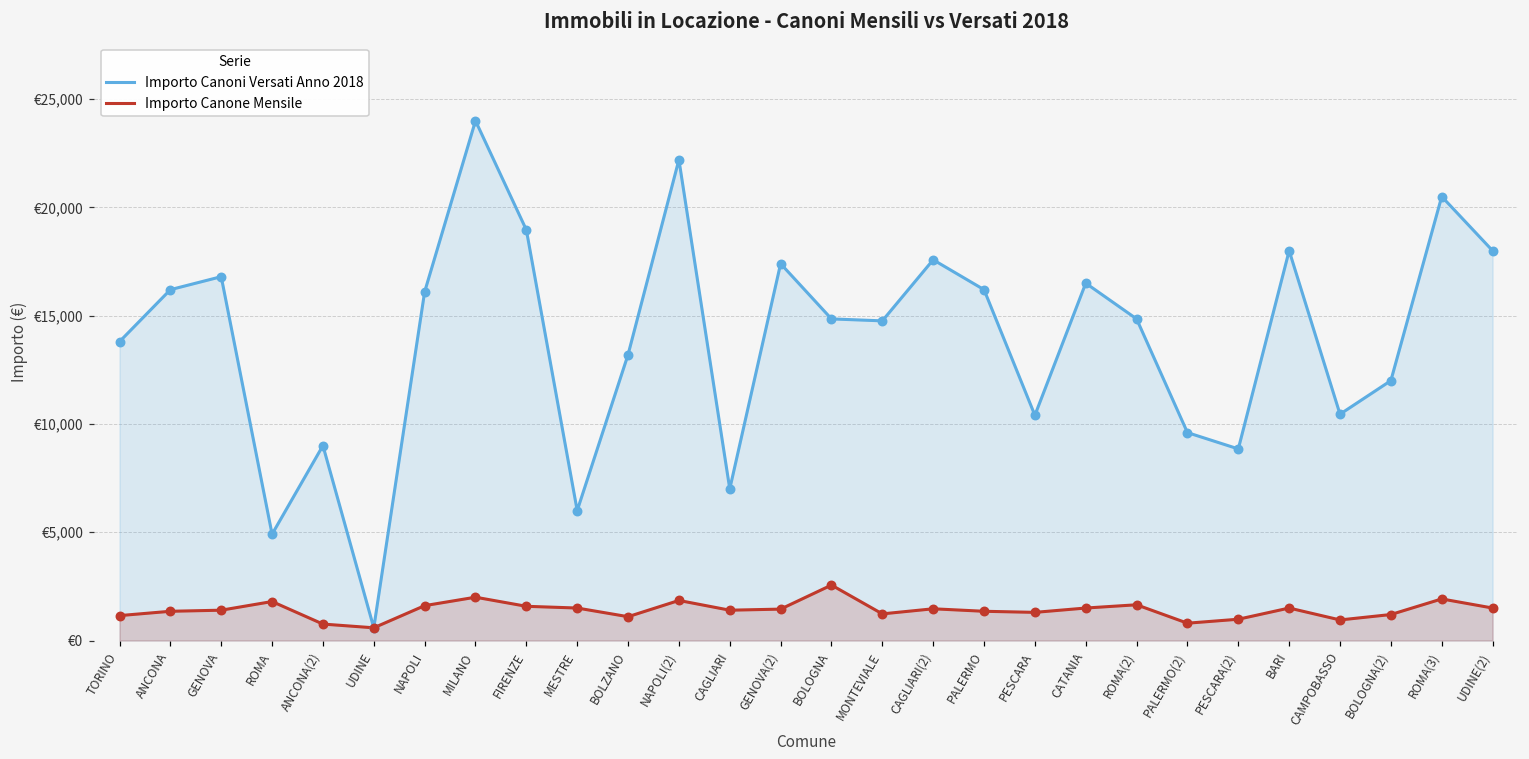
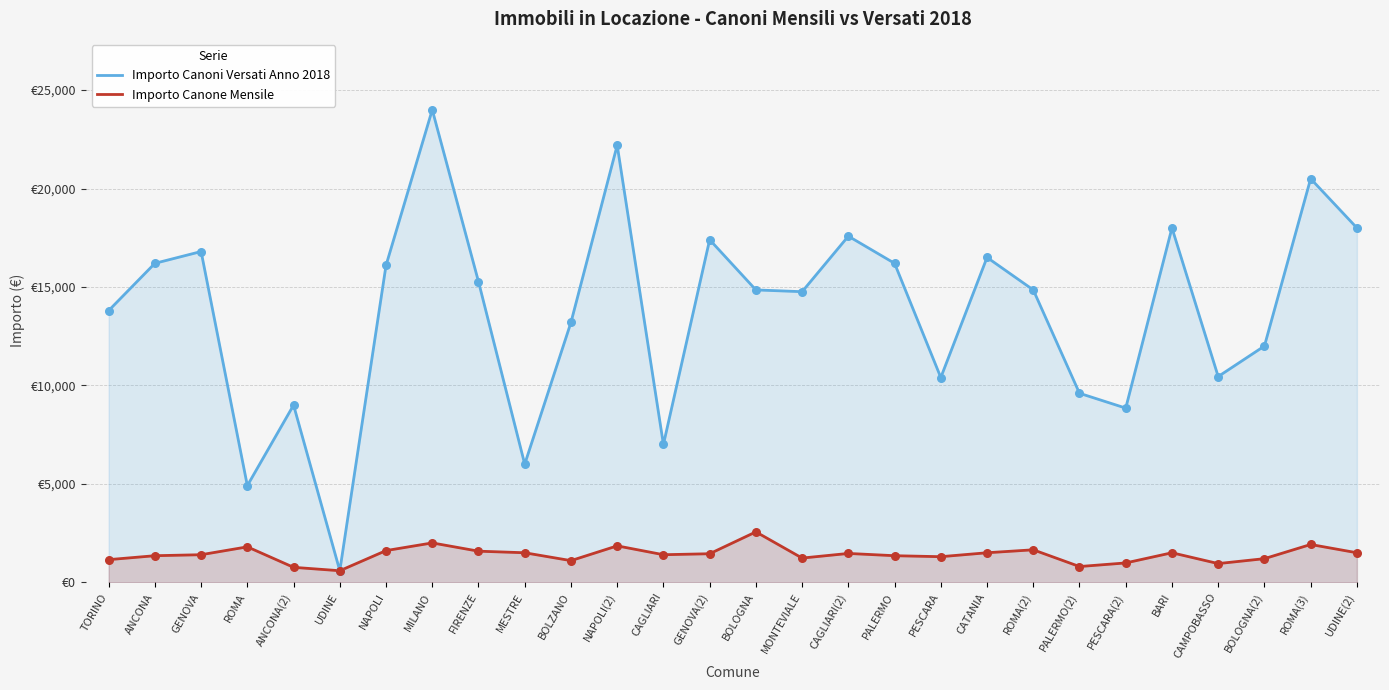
Importo Canoni Versati Anno 2018, FIRENZE: €19,000 -> €15,300
